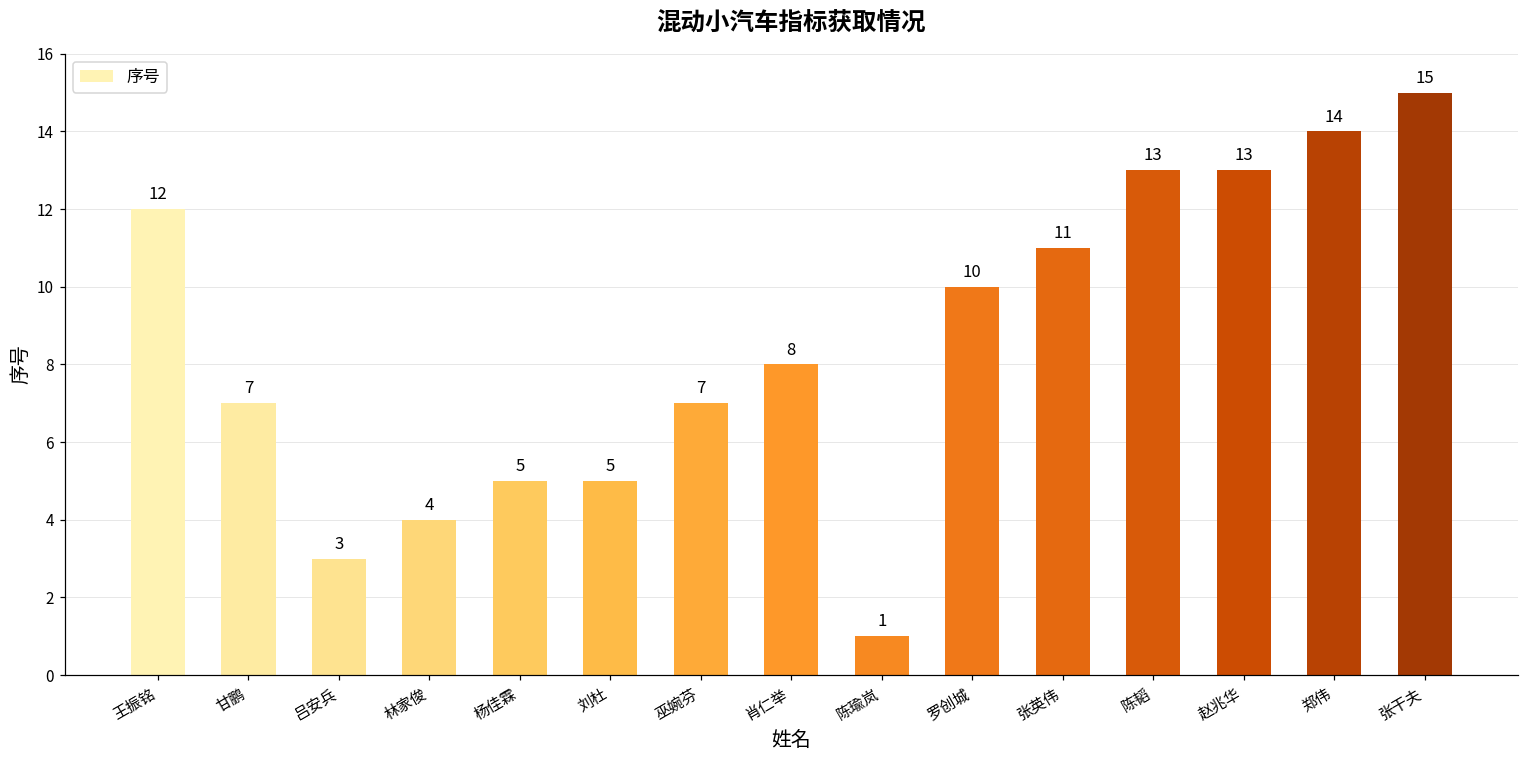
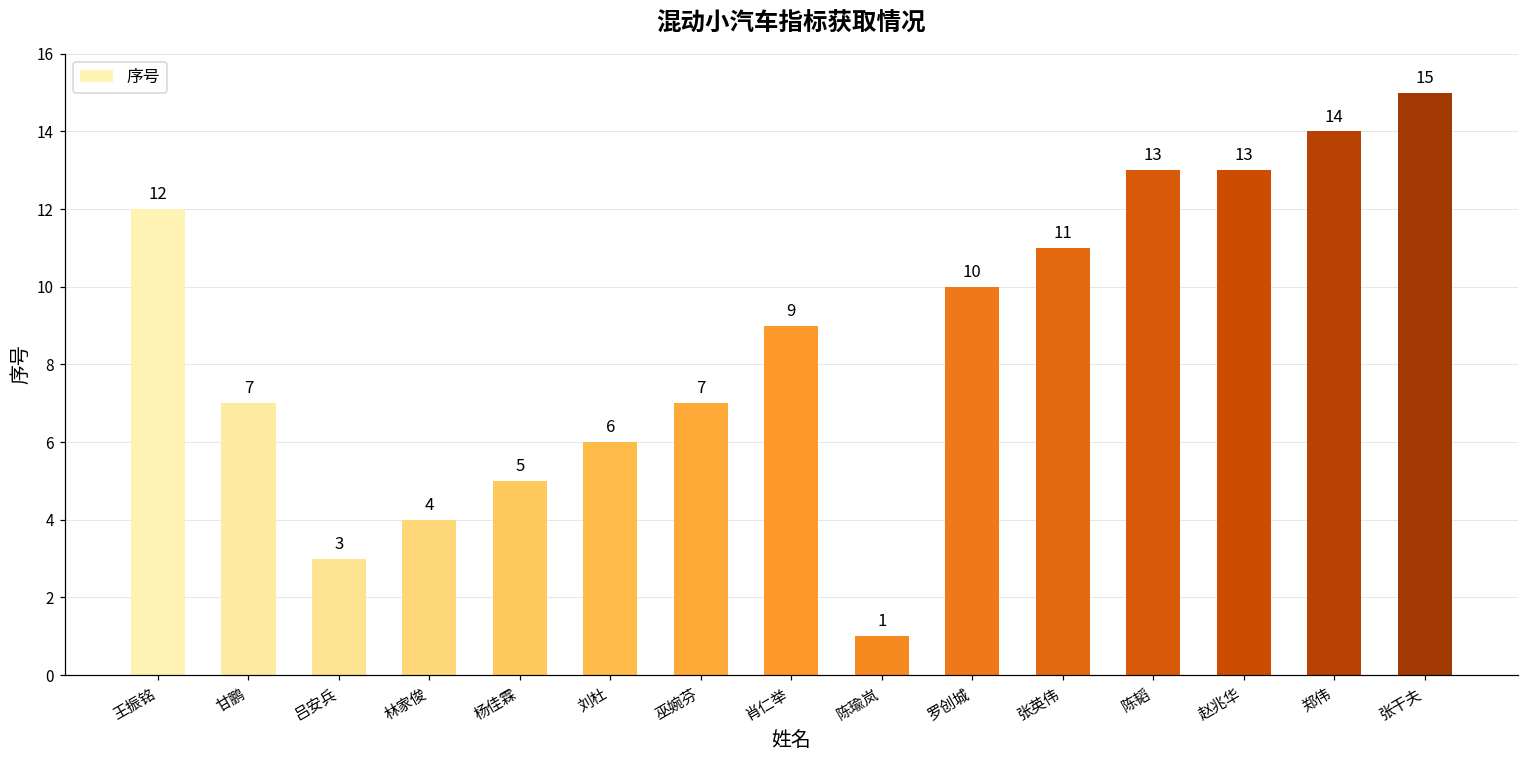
刘杜: 5 -> 6
肖仁举: 8 -> 9
